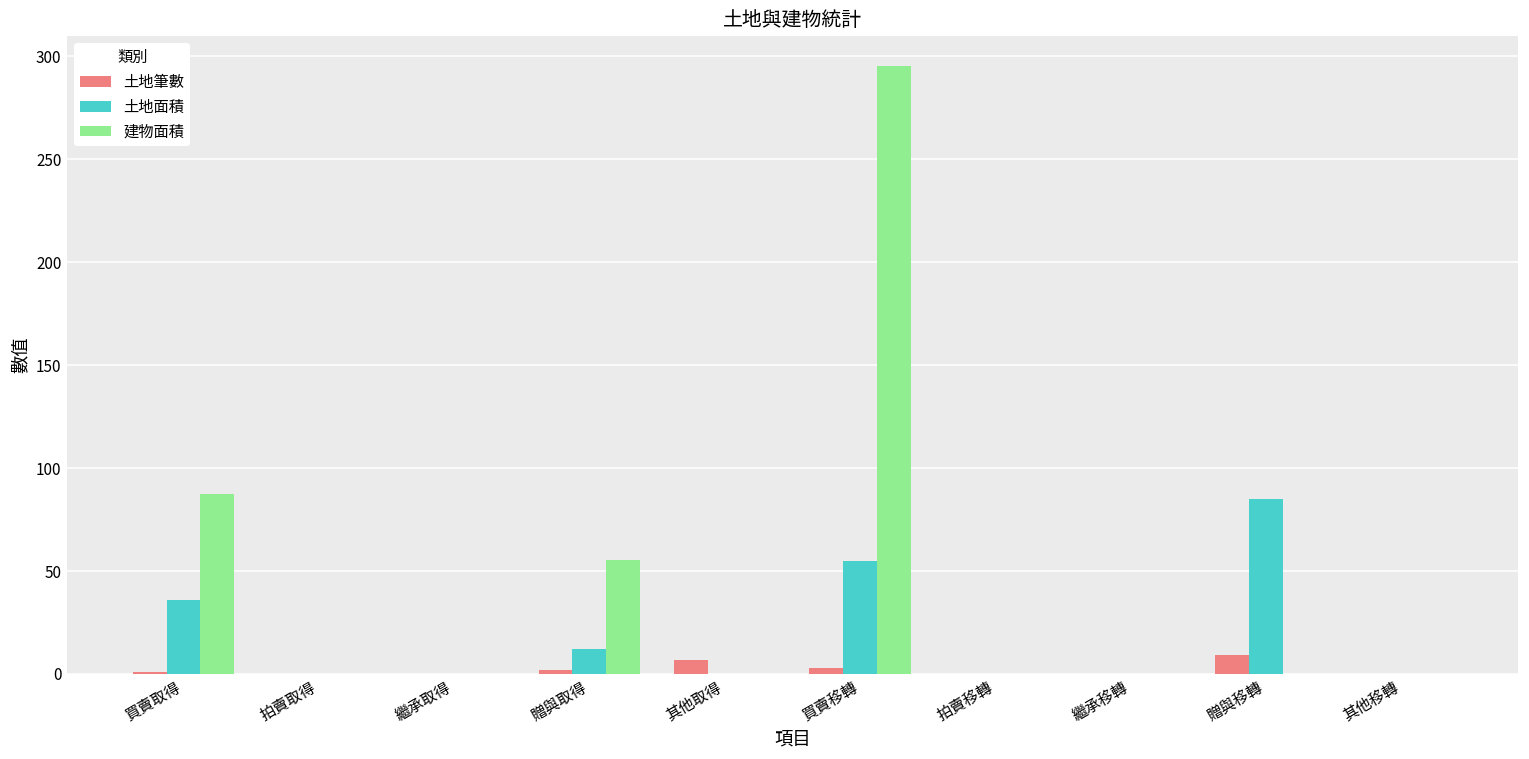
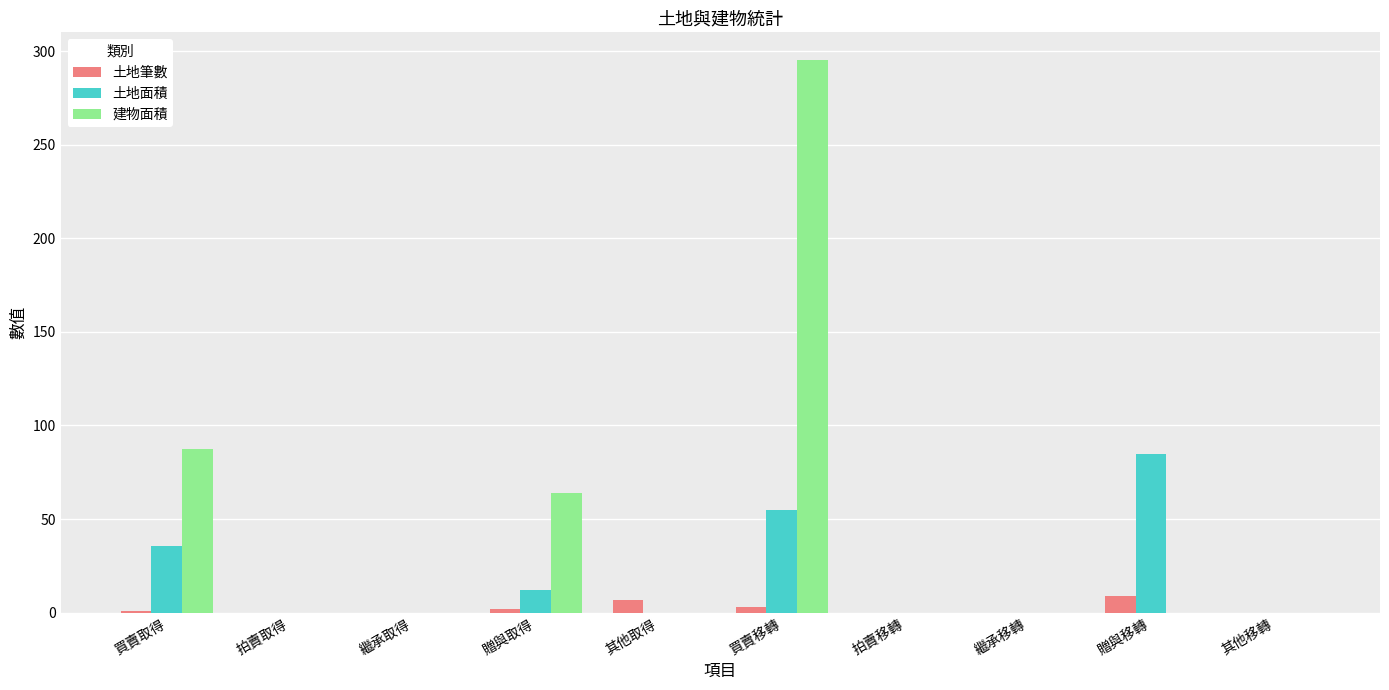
建物面積, 贈與取得: 55 -> 64
